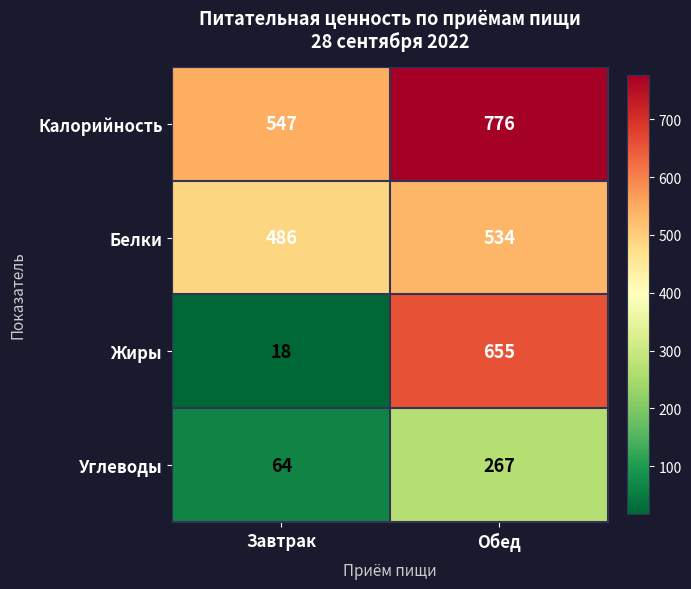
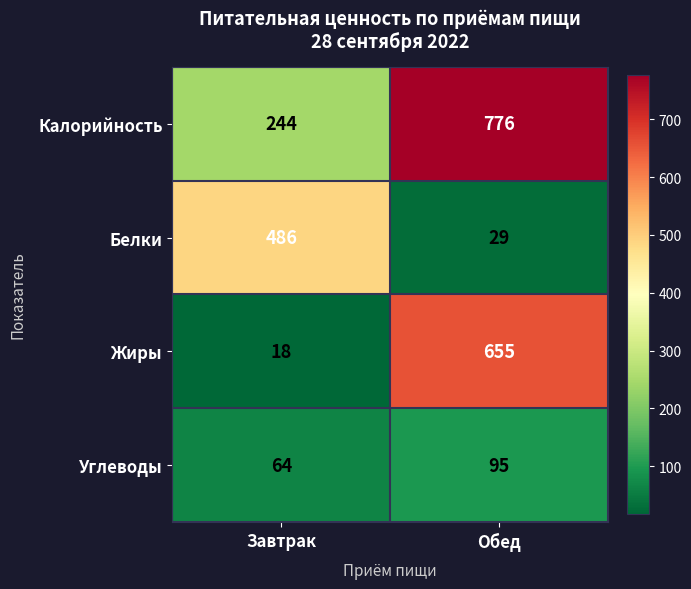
Калорийность, Завтрак: 547 -> 244
Белки, Обед: 534 -> 29
Углеводы, Обед: 267 -> 95
